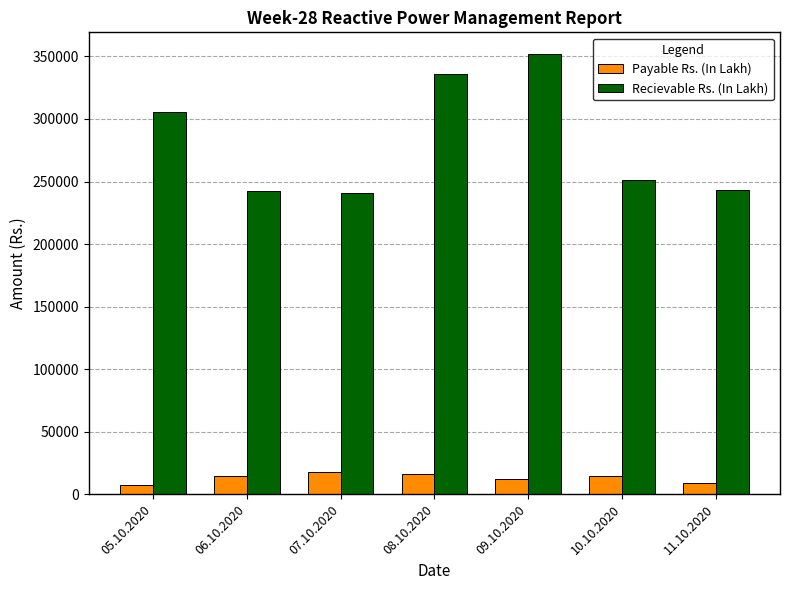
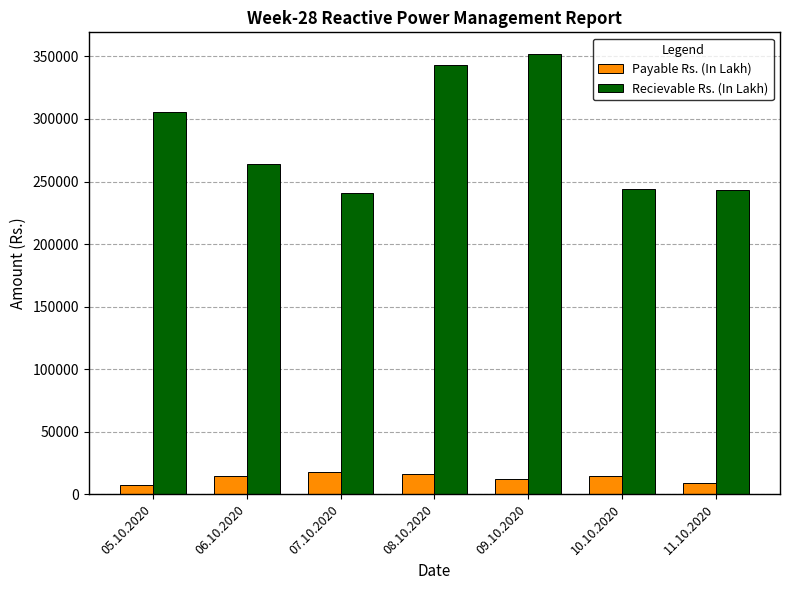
Recievable Rs. (In Lakh), 06.10.2020: 242000 -> 264000
Recievable Rs. (In Lakh), 08.10.2020: 336000 -> 343000
Recievable Rs. (In Lakh), 10.10.2020: 251000 -> 244000
